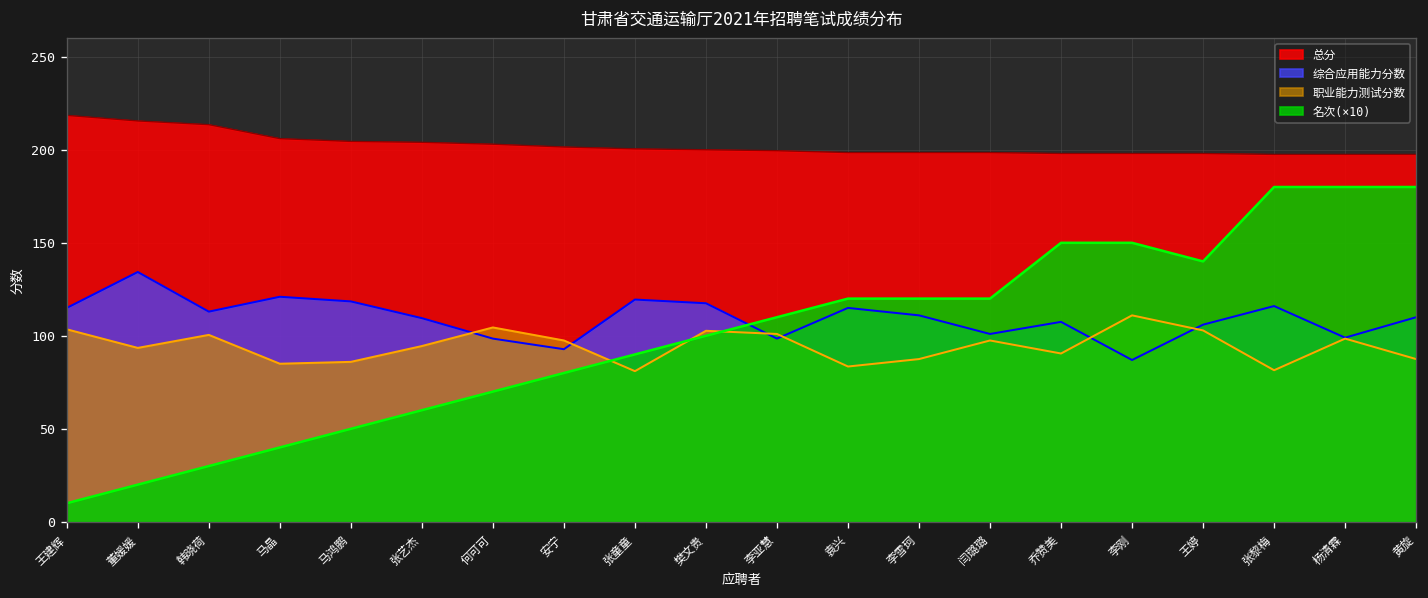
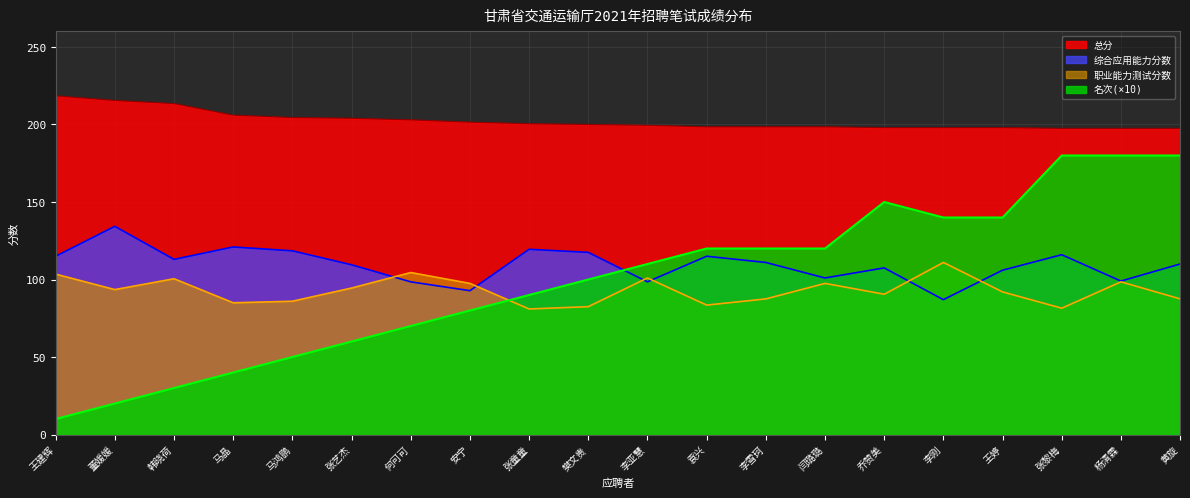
职业能力测试分数, 樊文贵: 103 -> 83
名次(×10), 李刚: 150 -> 140
职业能力测试分数, 王婷: 103 -> 92
